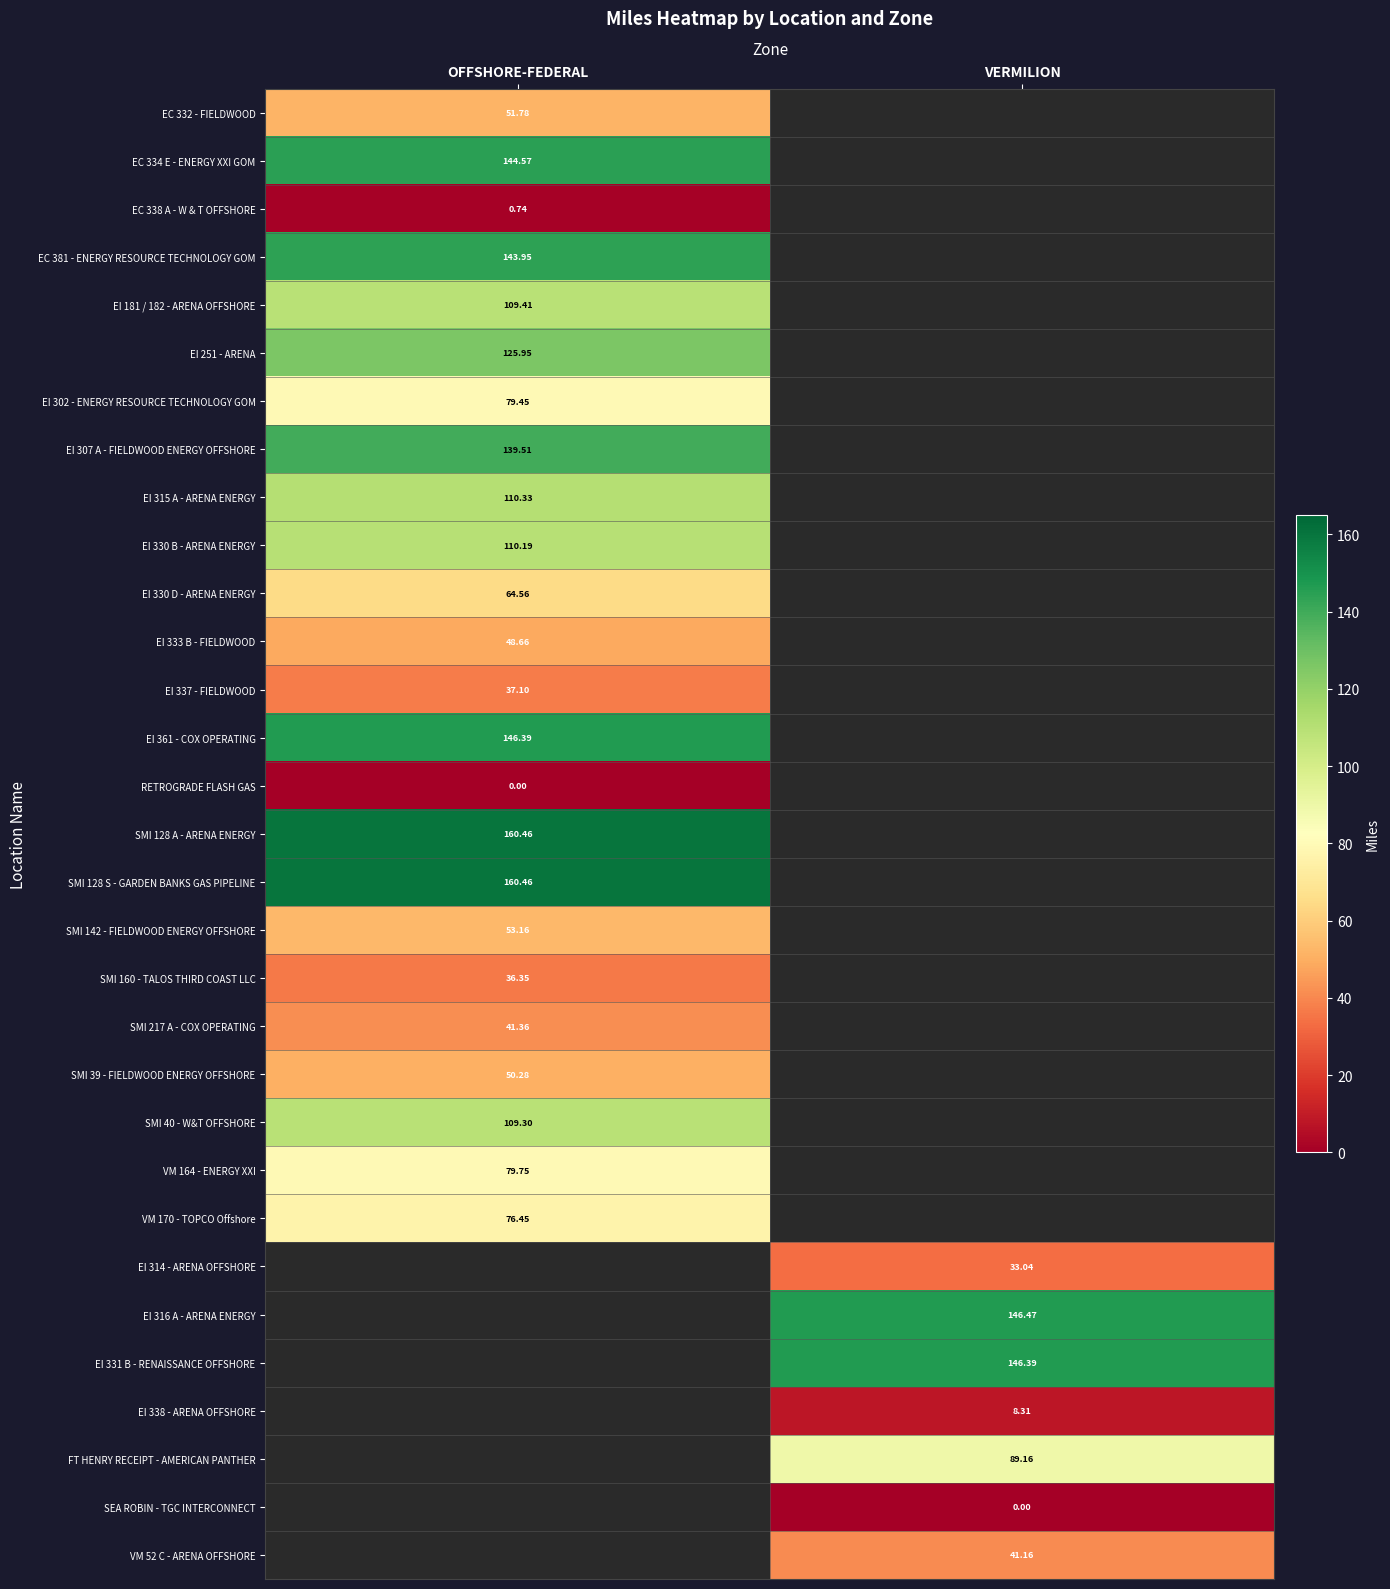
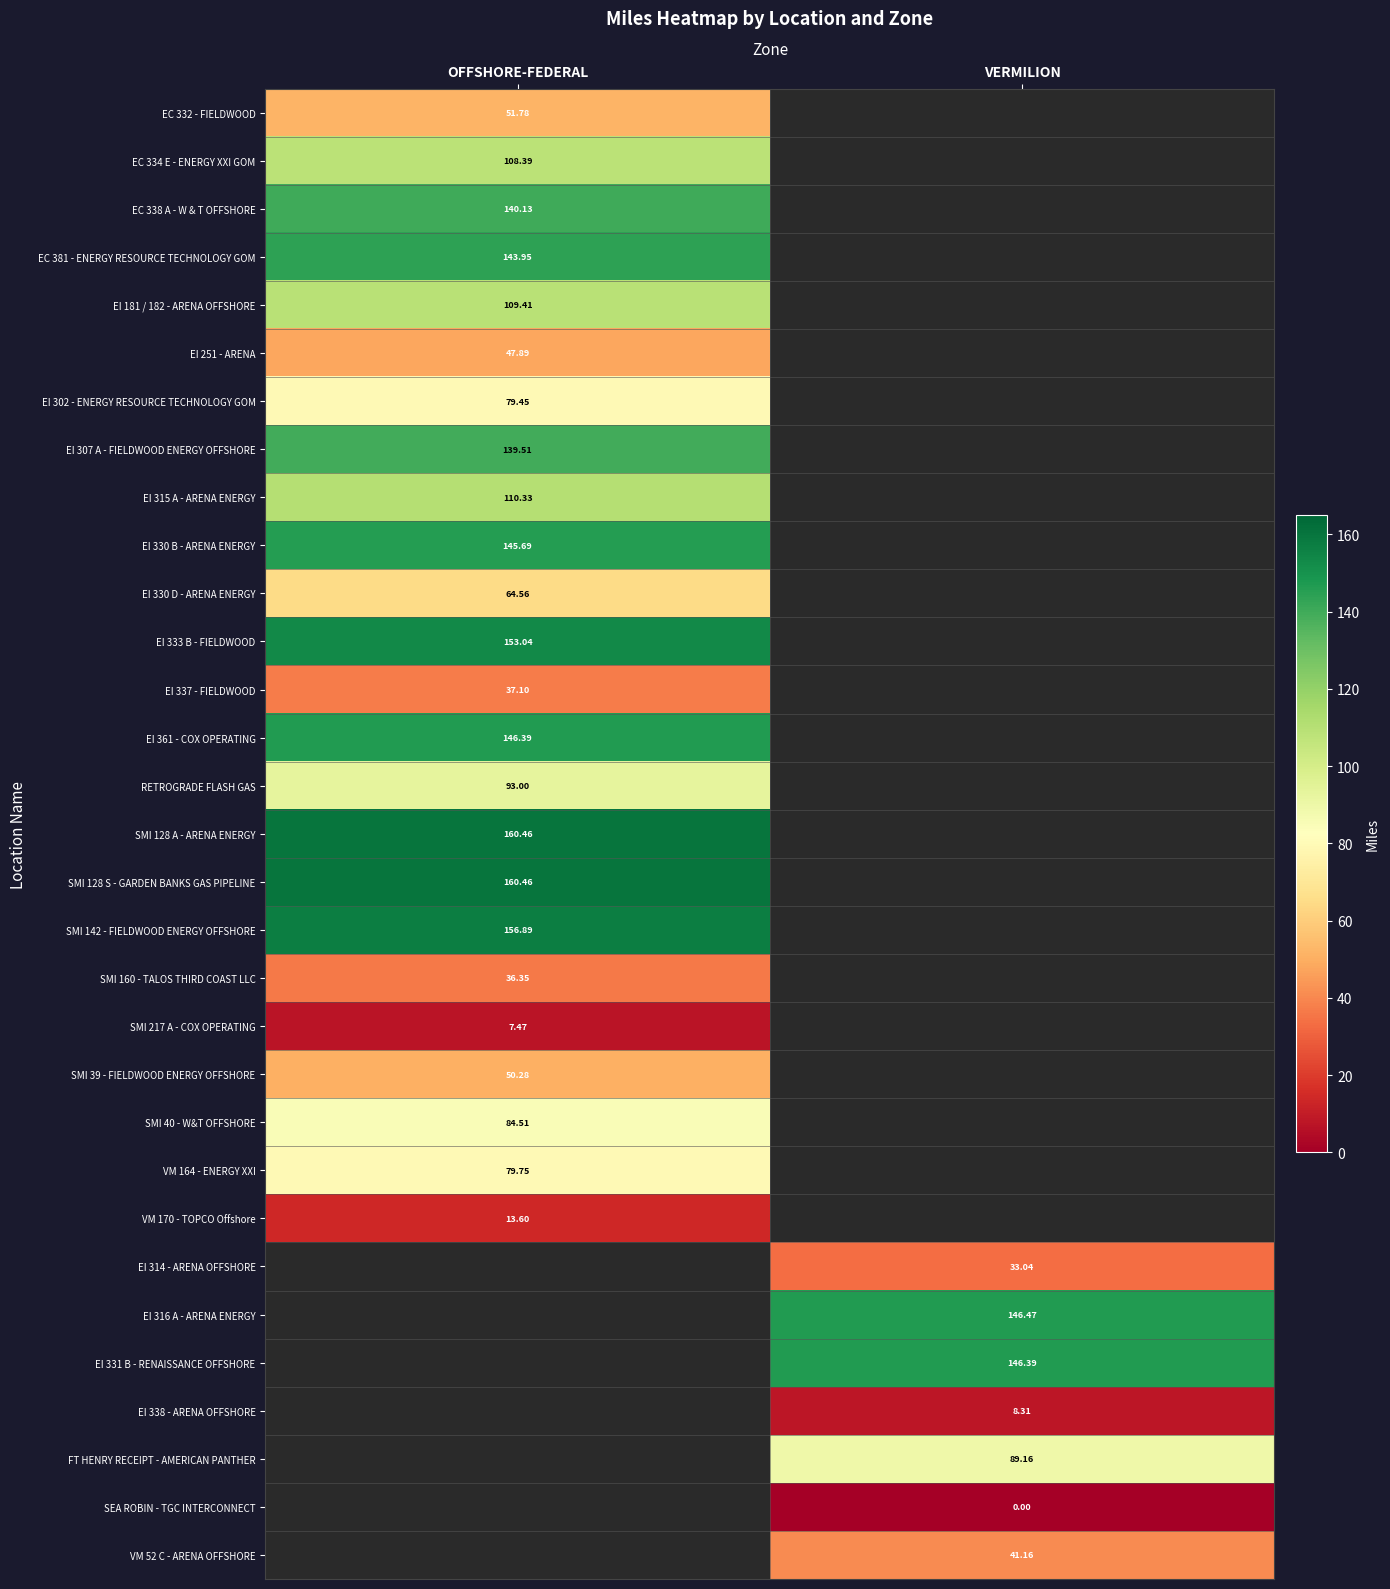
EC 334 E - ENERGY XXI GOM, OFFSHORE-FEDERAL: 144.57 -> 108.39
EC 338 A - W & T OFFSHORE, OFFSHORE-FEDERAL: 0.74 -> 140.13
EI 251 - ARENA, OFFSHORE-FEDERAL: 125.95 -> 47.89
EI 330 B - ARENA ENERGY, OFFSHORE-FEDERAL: 110.19 -> 145.69
EI 333 B - FIELDWOOD, OFFSHORE-FEDERAL: 48.66 -> 153.04
RETROGRADE FLASH GAS, OFFSHORE-FEDERAL: 0.00 -> 93.00
SMI 142 - FIELDWOOD ENERGY OFFSHORE, OFFSHORE-FEDERAL: 53.16 -> 156.89
SMI 217 A - COX OPERATING, OFFSHORE-FEDERAL: 41.36 -> 7.47
SMI 40 - W&T OFFSHORE, OFFSHORE-FEDERAL: 109.30 -> 84.51
VM 170 - TOPCO Offshore, OFFSHORE-FEDERAL: 76.45 -> 13.60
